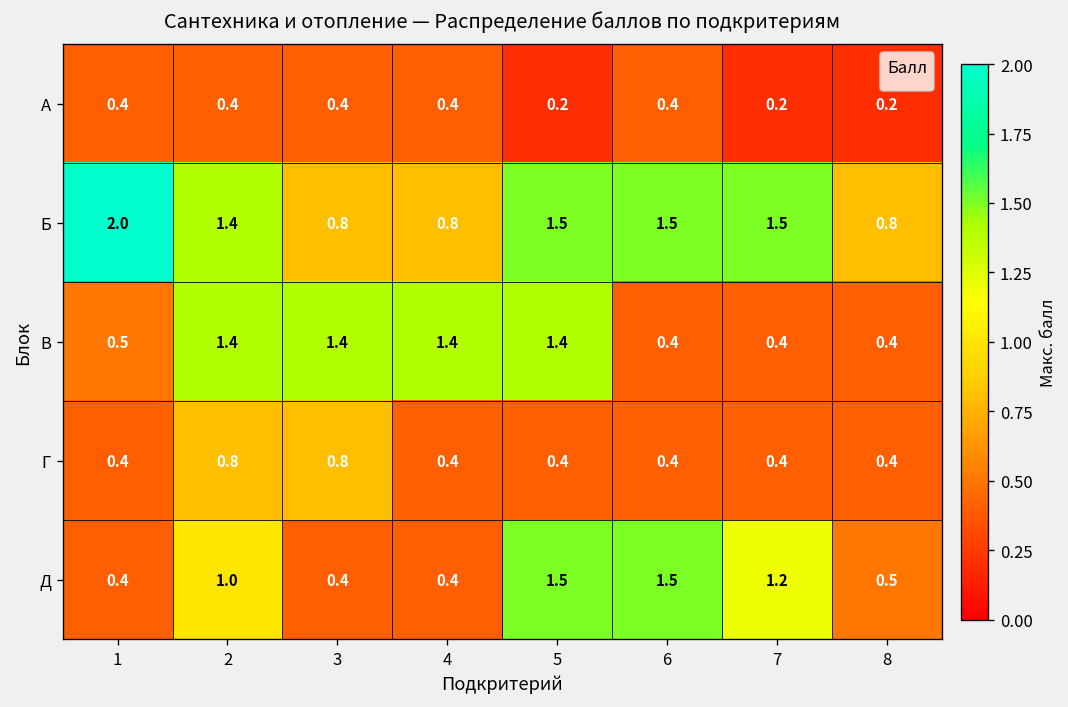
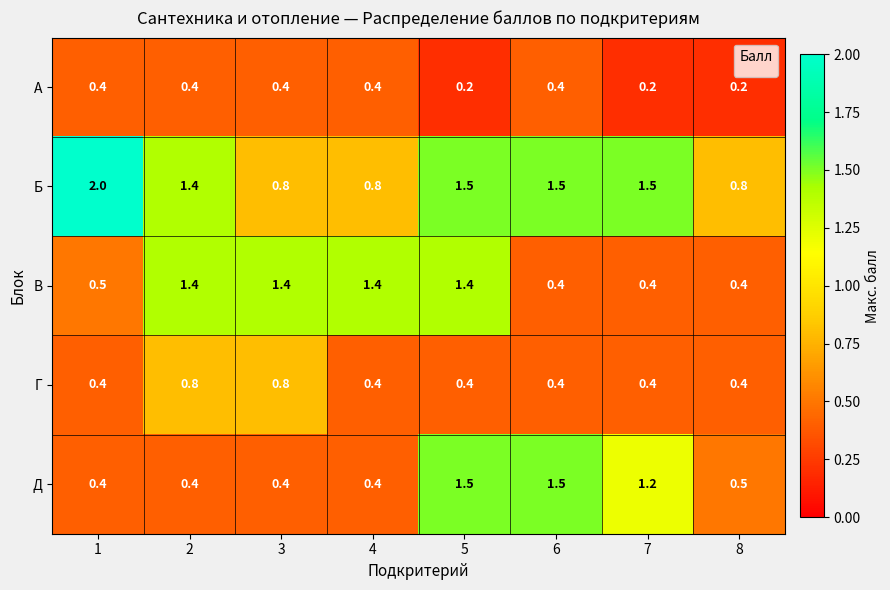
Д, 2: 1.0 -> 0.4
